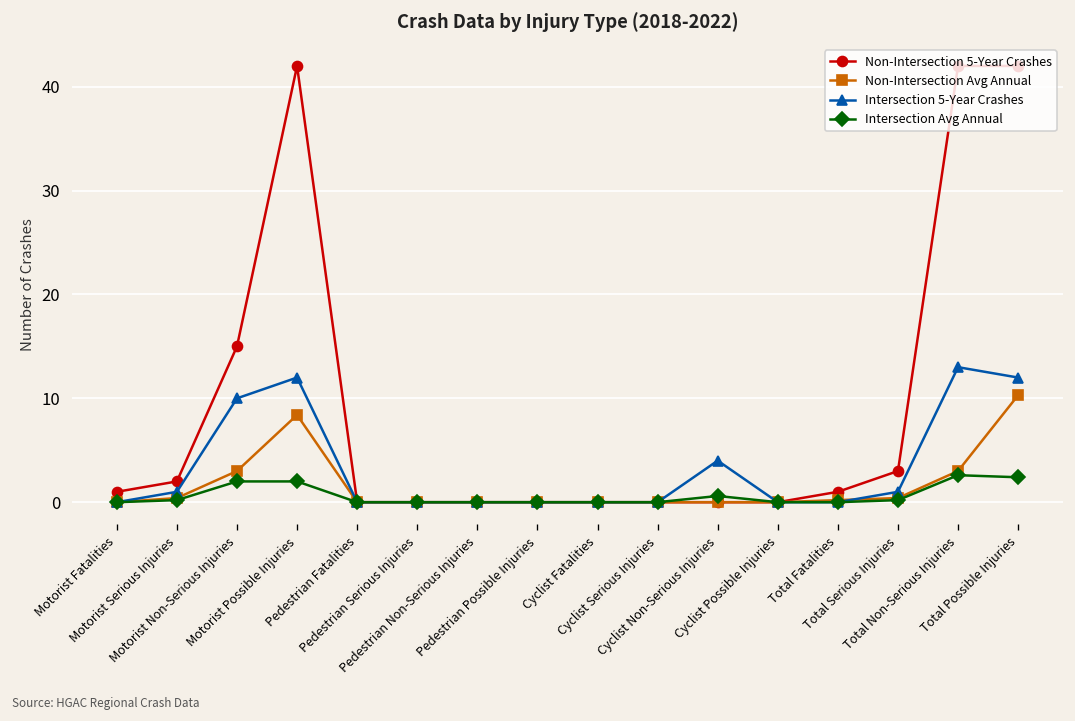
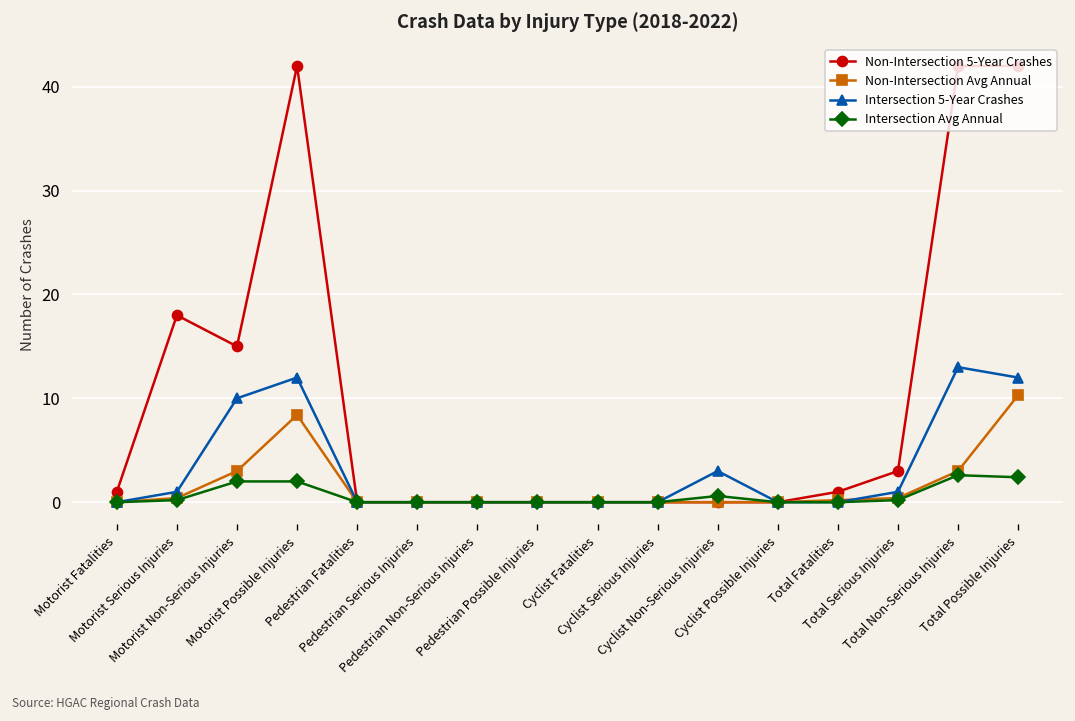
Non-Intersection 5-Year Crashes, Motorist Serious Injuries: 2 -> 18
Intersection 5-Year Crashes, Cyclist Non-Serious Injuries: 4 -> 3
